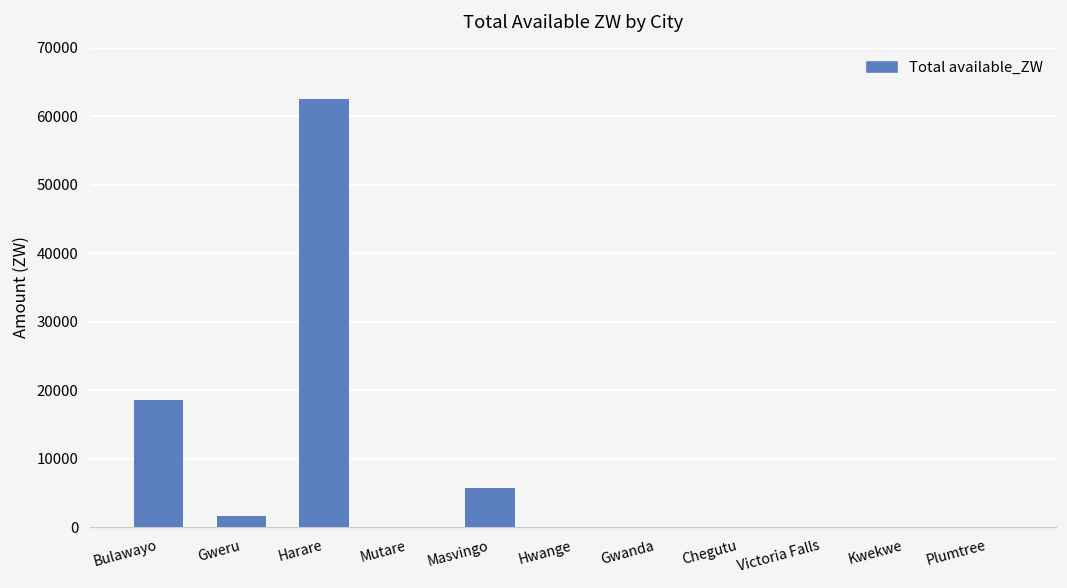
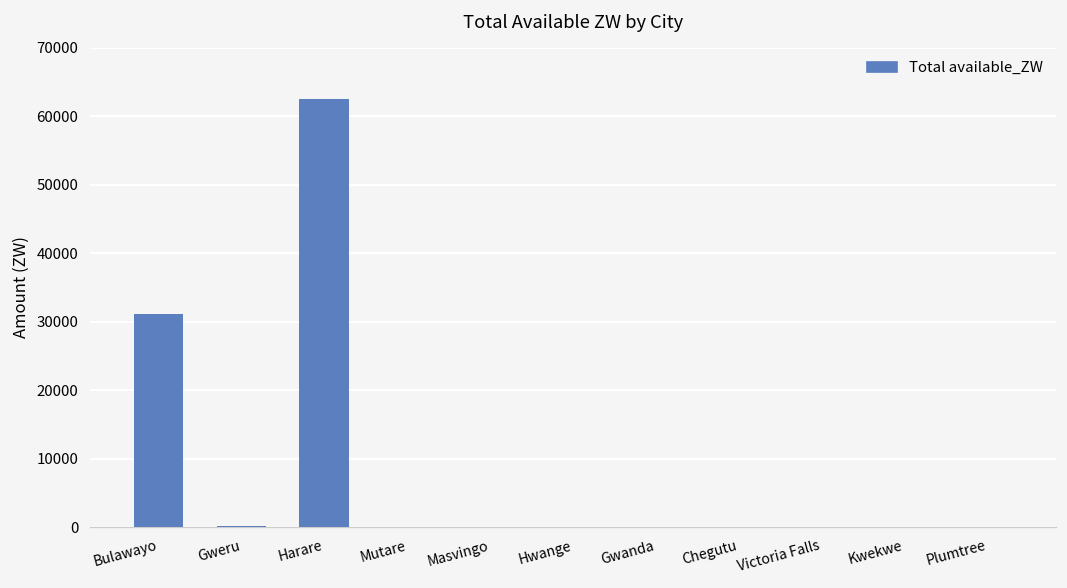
Bulawayo: 19000 -> 31000
Gweru: 2000 -> 0
Masvingo: 6000 -> 0
